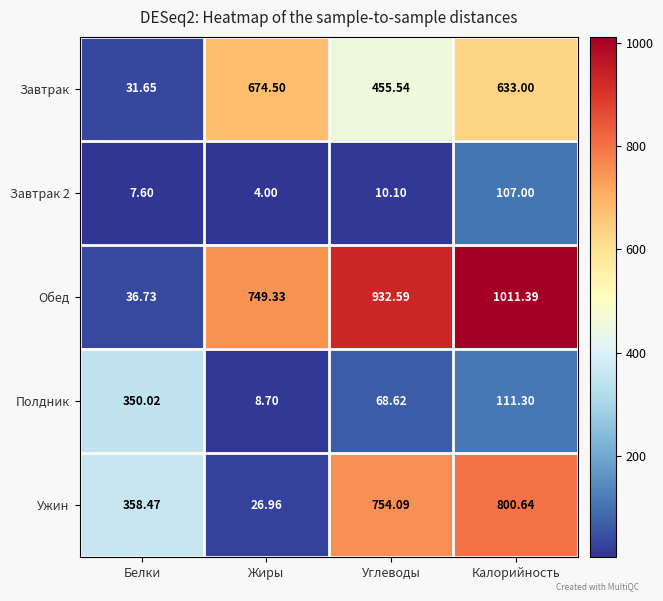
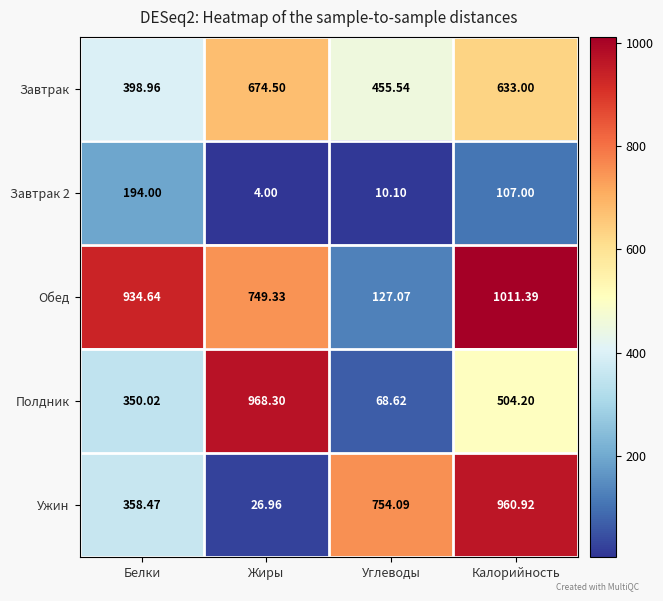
Завтрак, Белки: 31.65 -> 398.96
Завтрак 2, Белки: 7.60 -> 194.00
Обед, Белки: 36.73 -> 934.64
Обед, Углеводы: 932.59 -> 127.07
Полдник, Жиры: 8.70 -> 968.30
Полдник, Калорийность: 111.30 -> 504.20
Ужин, Калорийность: 800.64 -> 960.92
